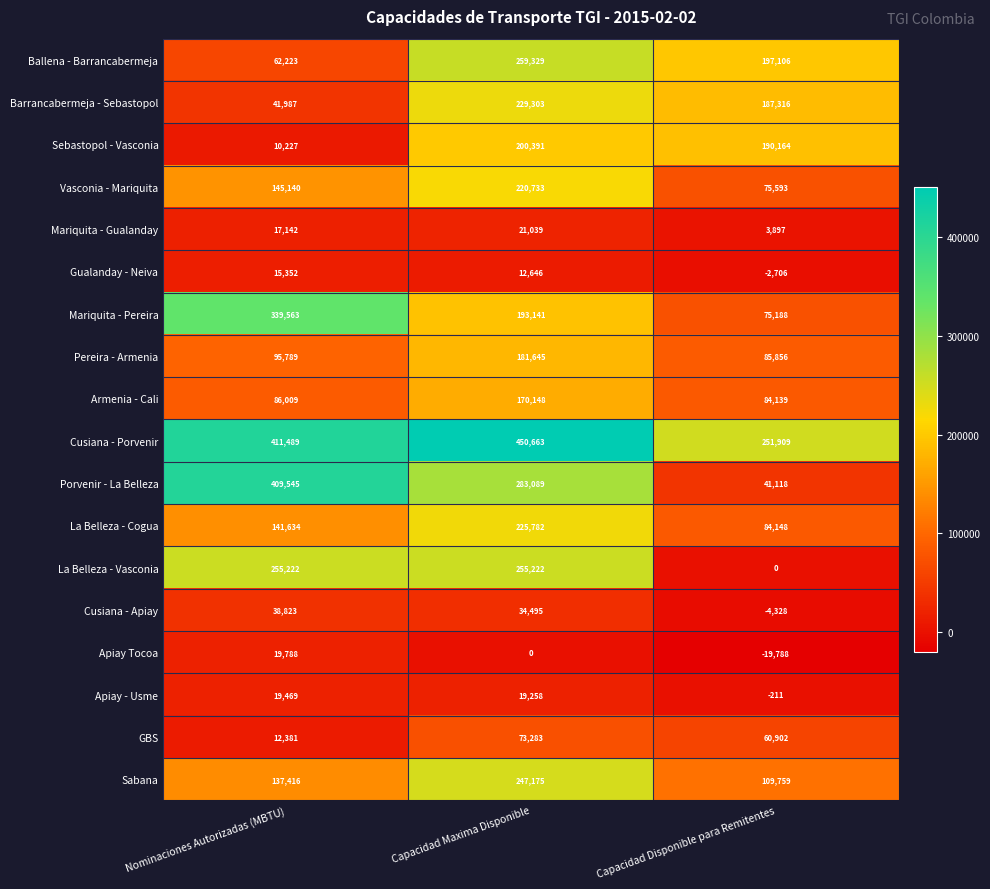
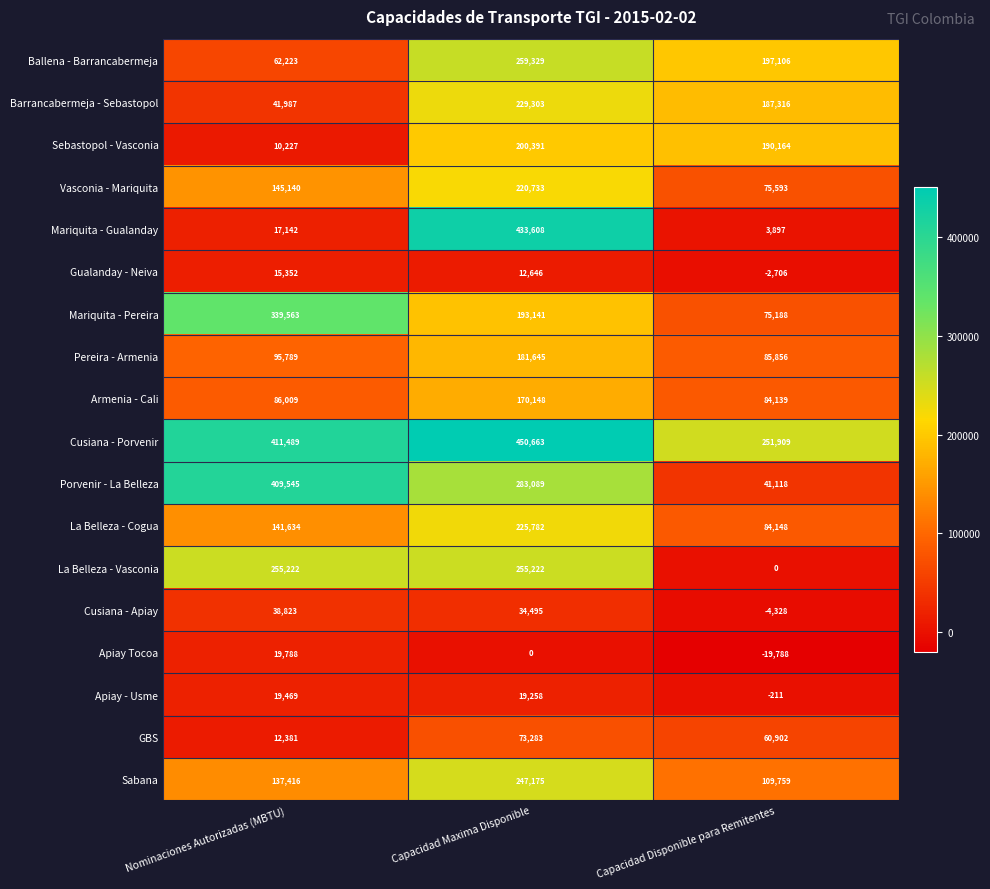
Mariquita - Gualanday, Capacidad Maxima Disponible: 21,039 -> 433,608
